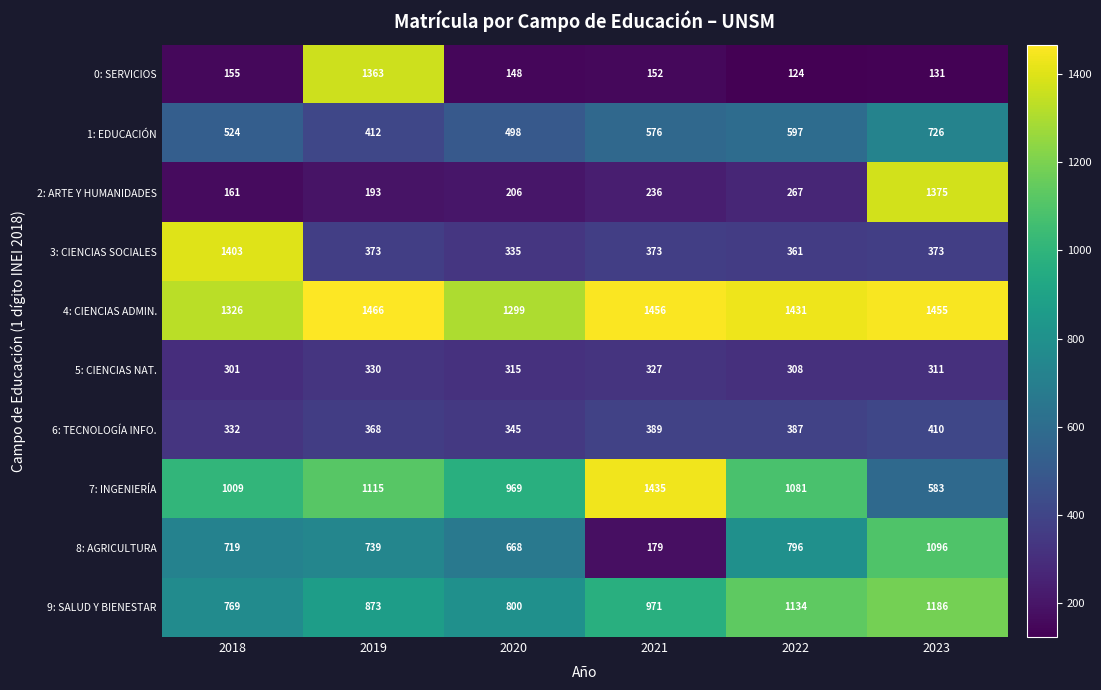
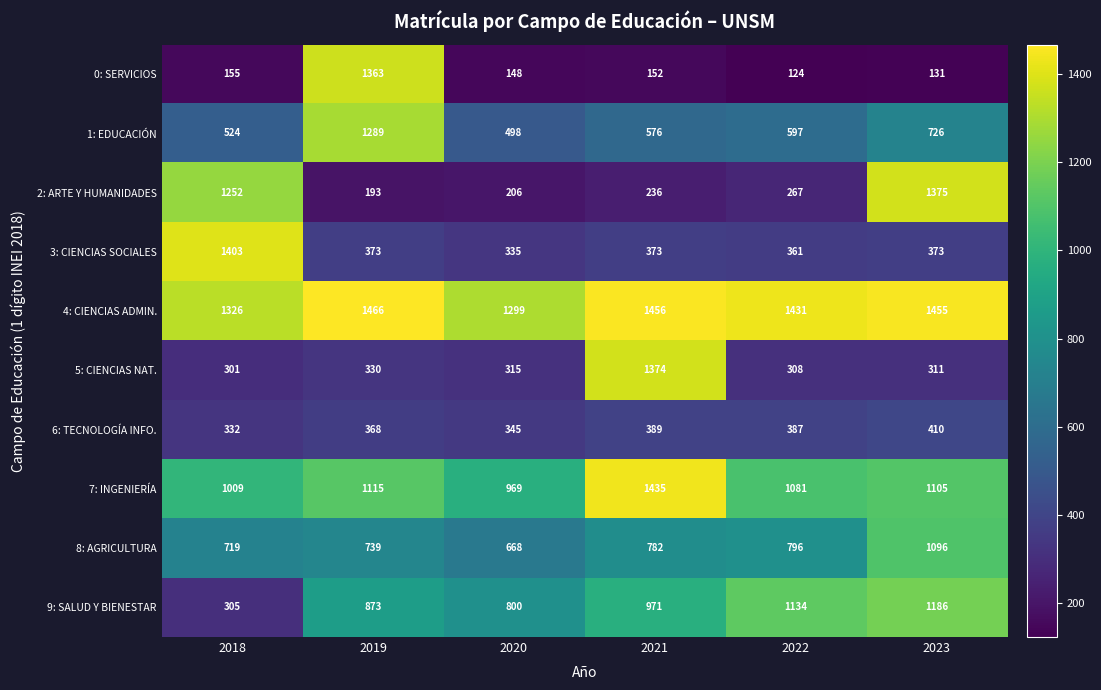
1: EDUCACIÓN, 2019: 412 -> 1289
2: ARTE Y HUMANIDADES, 2018: 161 -> 1252
5: CIENCIAS NAT., 2021: 327 -> 1374
7: INGENIERÍA, 2023: 583 -> 1105
8: AGRICULTURA, 2021: 179 -> 782
9: SALUD Y BIENESTAR, 2018: 769 -> 305
